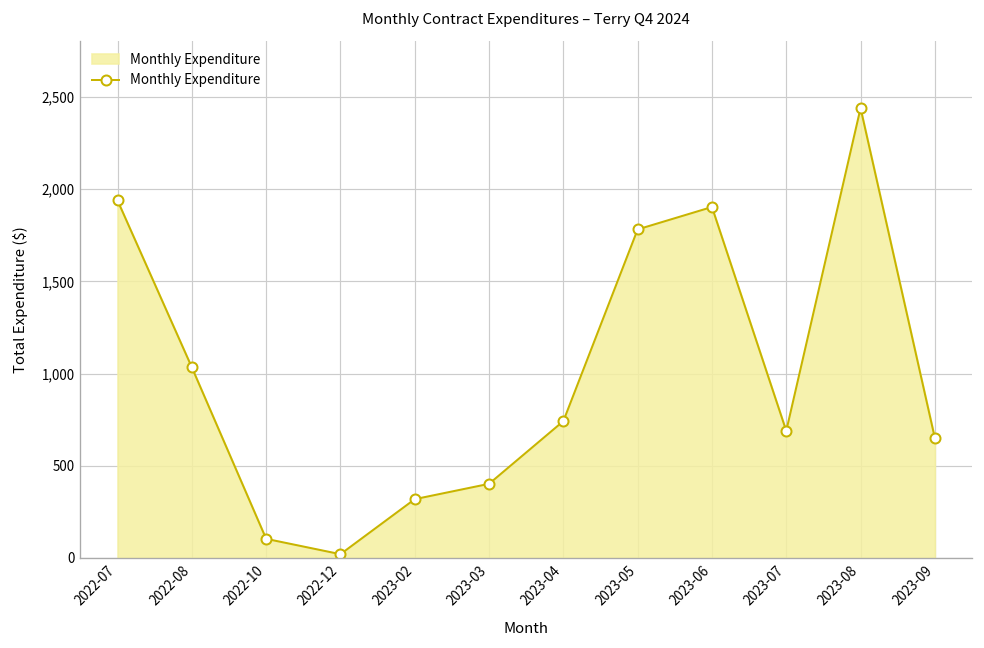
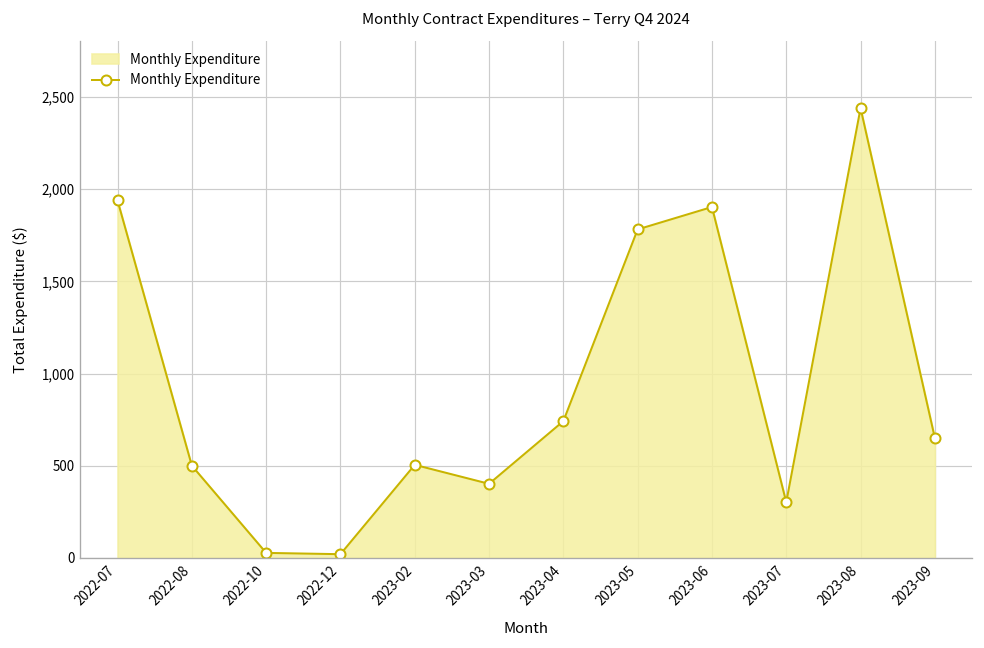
2022-08: 1,030 -> 500
2022-10: 100 -> 30
2023-02: 320 -> 500
2023-07: 690 -> 300
